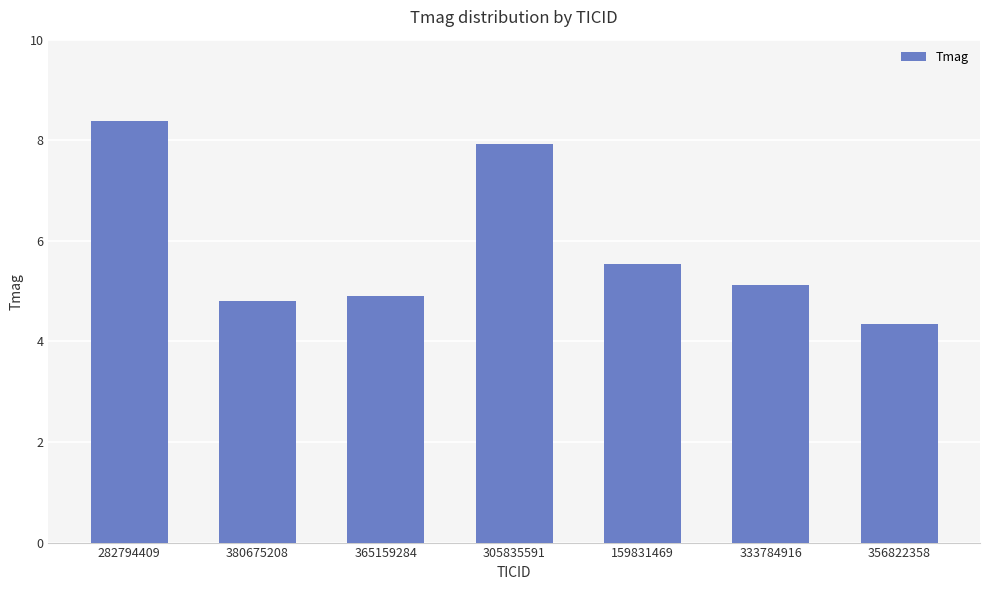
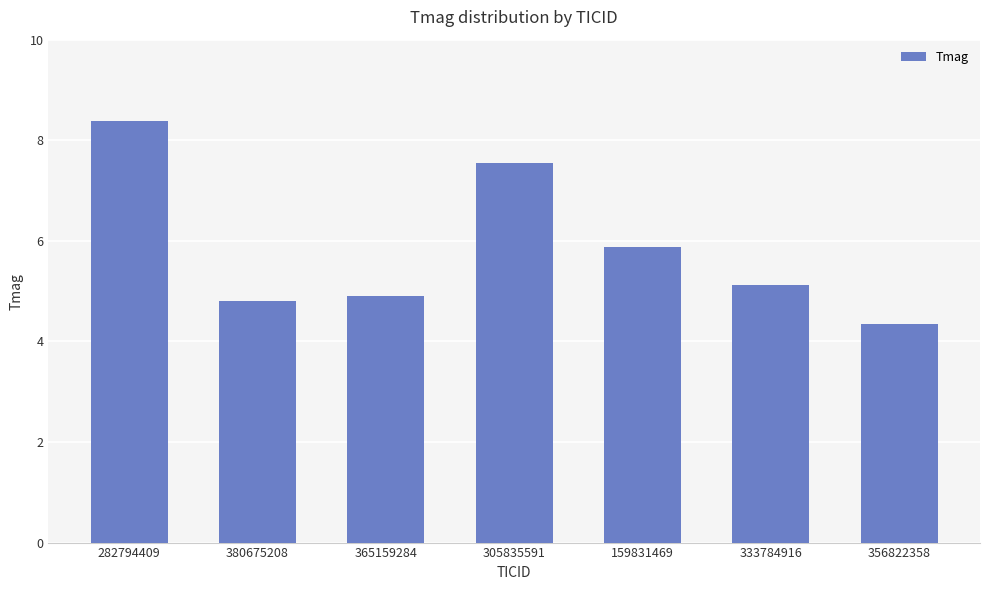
305835591: 7.9 -> 7.6
159831469: 5.5 -> 5.9
